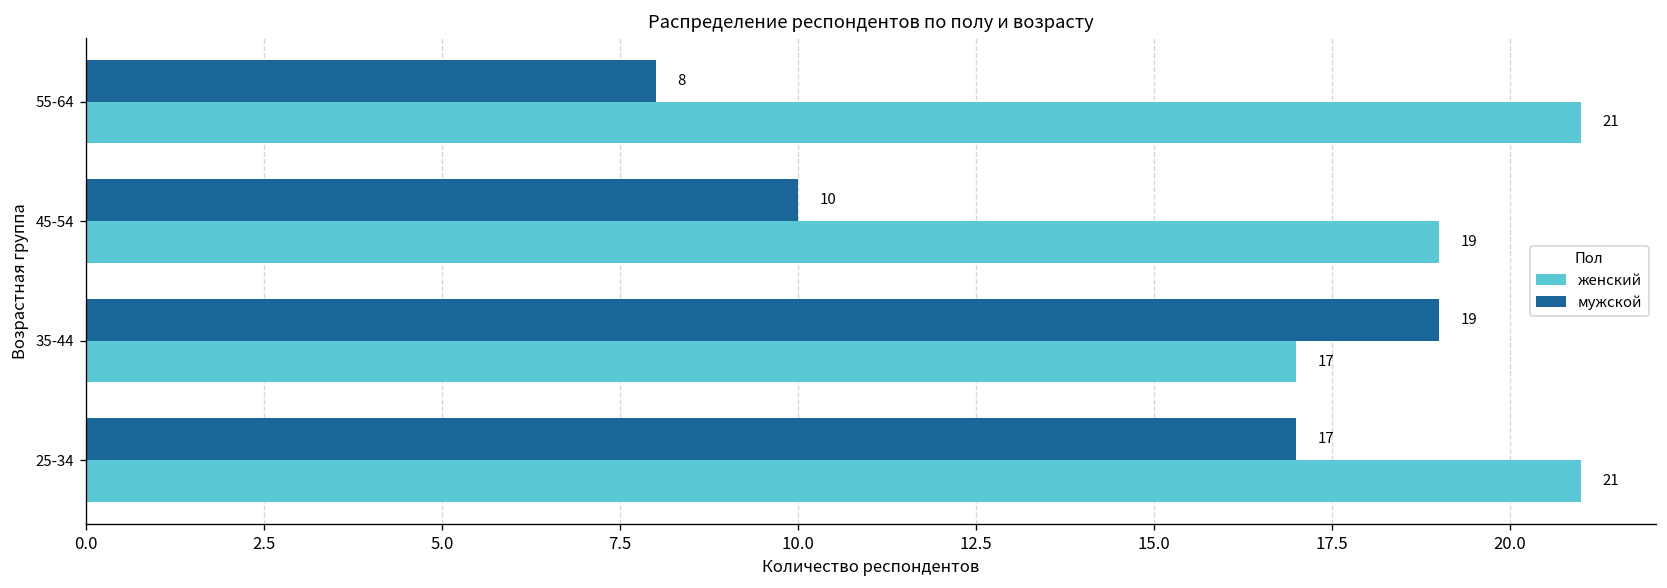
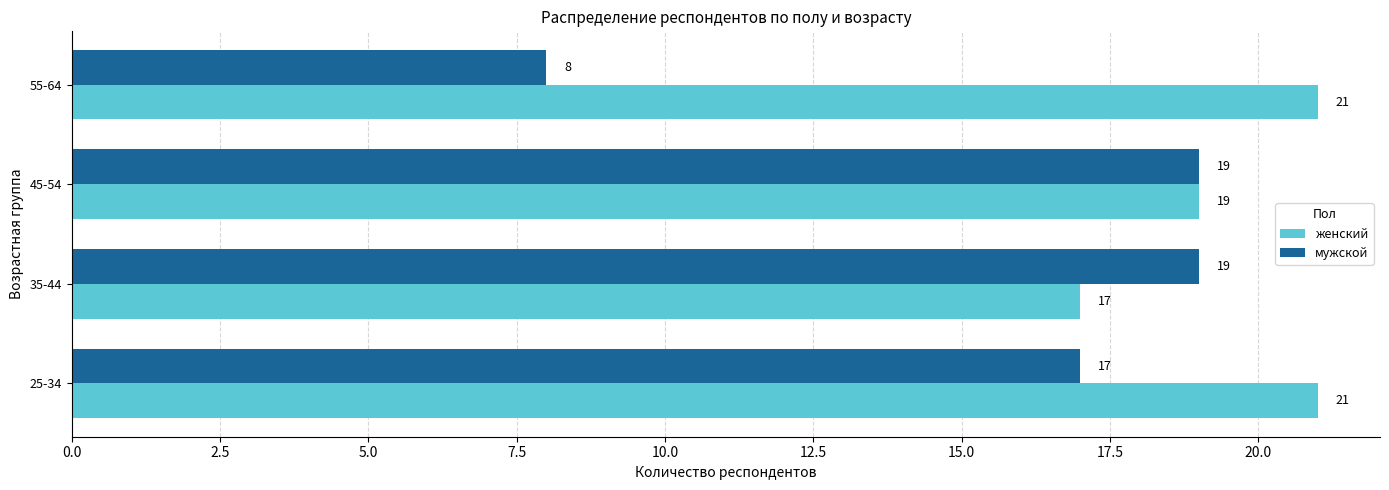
мужской, 45-54: 10 -> 19
